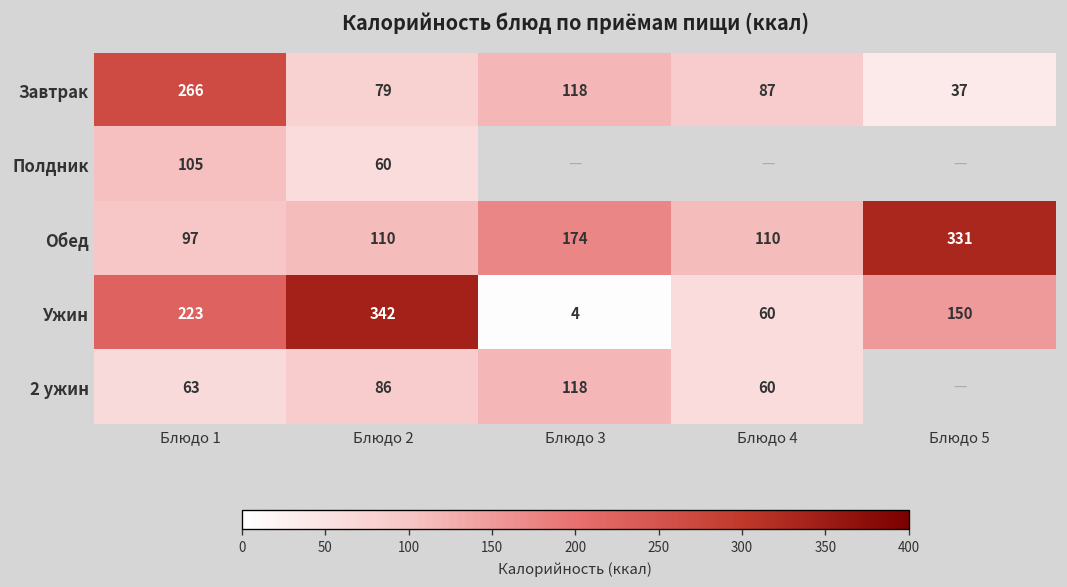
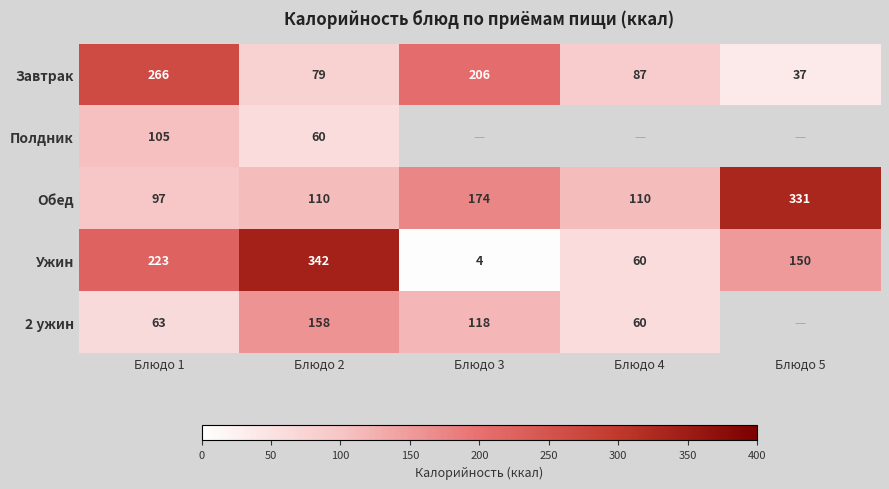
Завтрак, Блюдо 3: 118 -> 206
2 ужин, Блюдо 2: 86 -> 158
